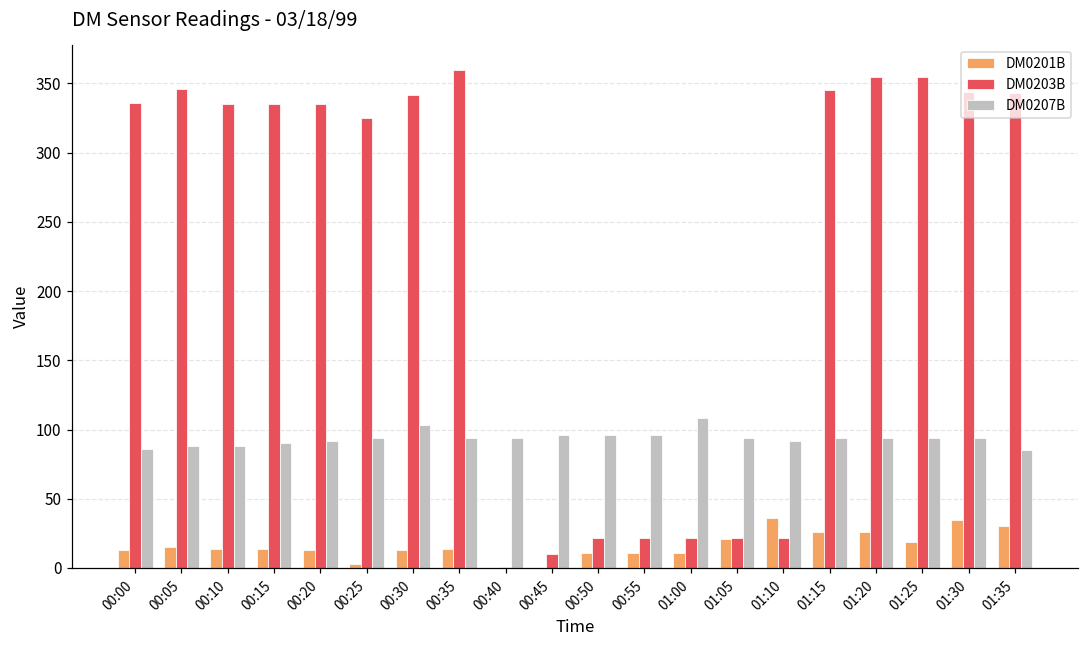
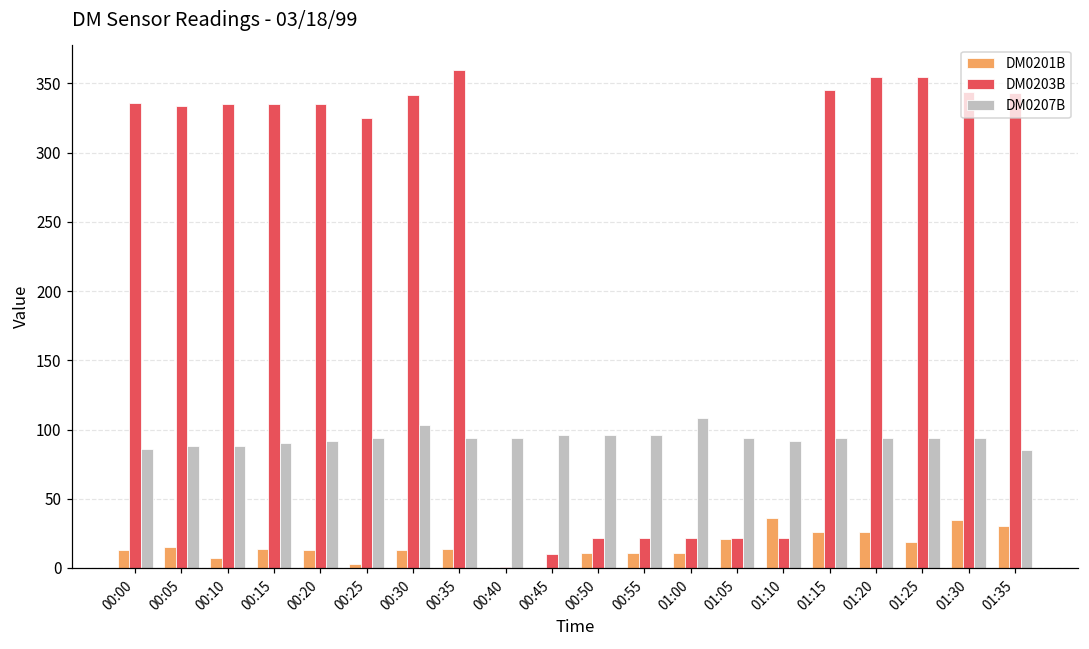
DM0203B, 00:05: 346 -> 334
DM0201B, 00:10: 14 -> 7
